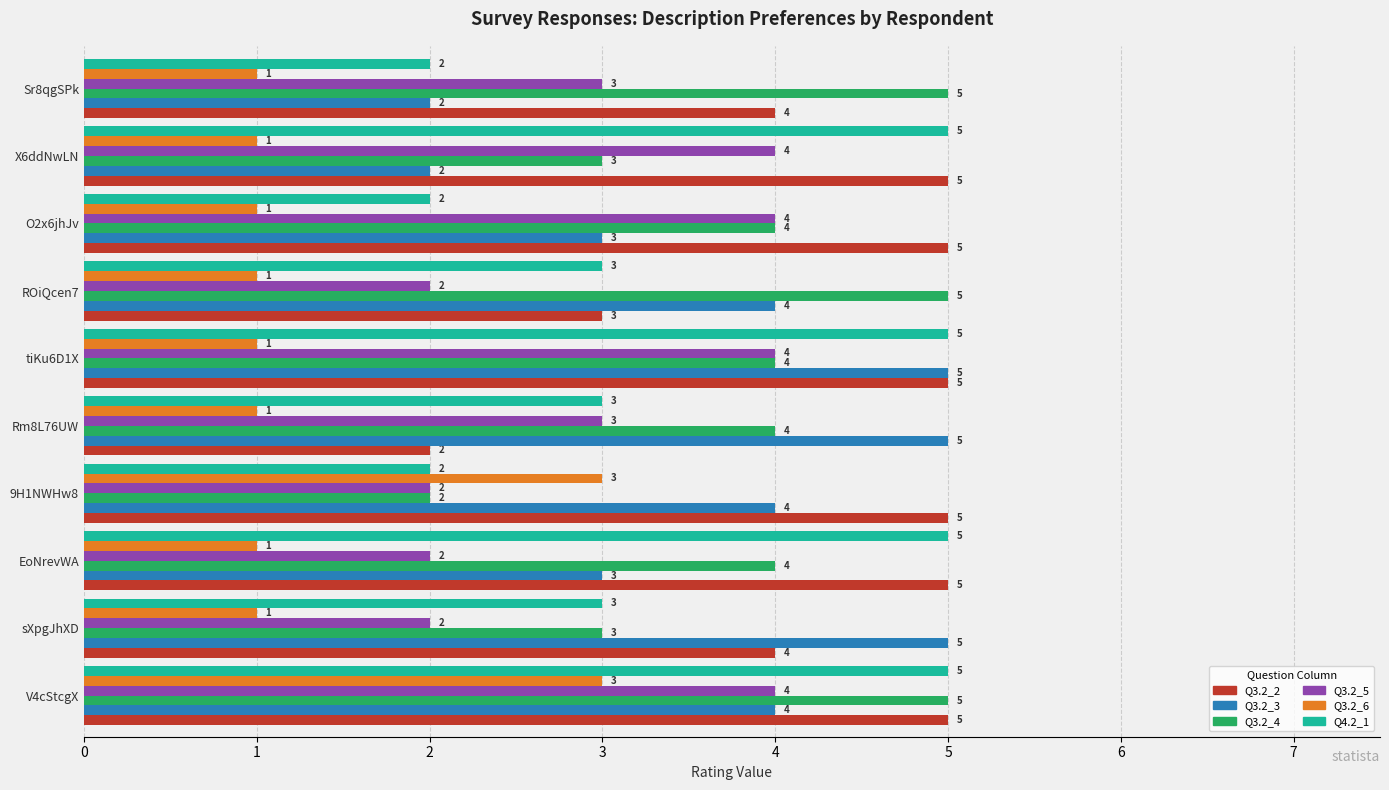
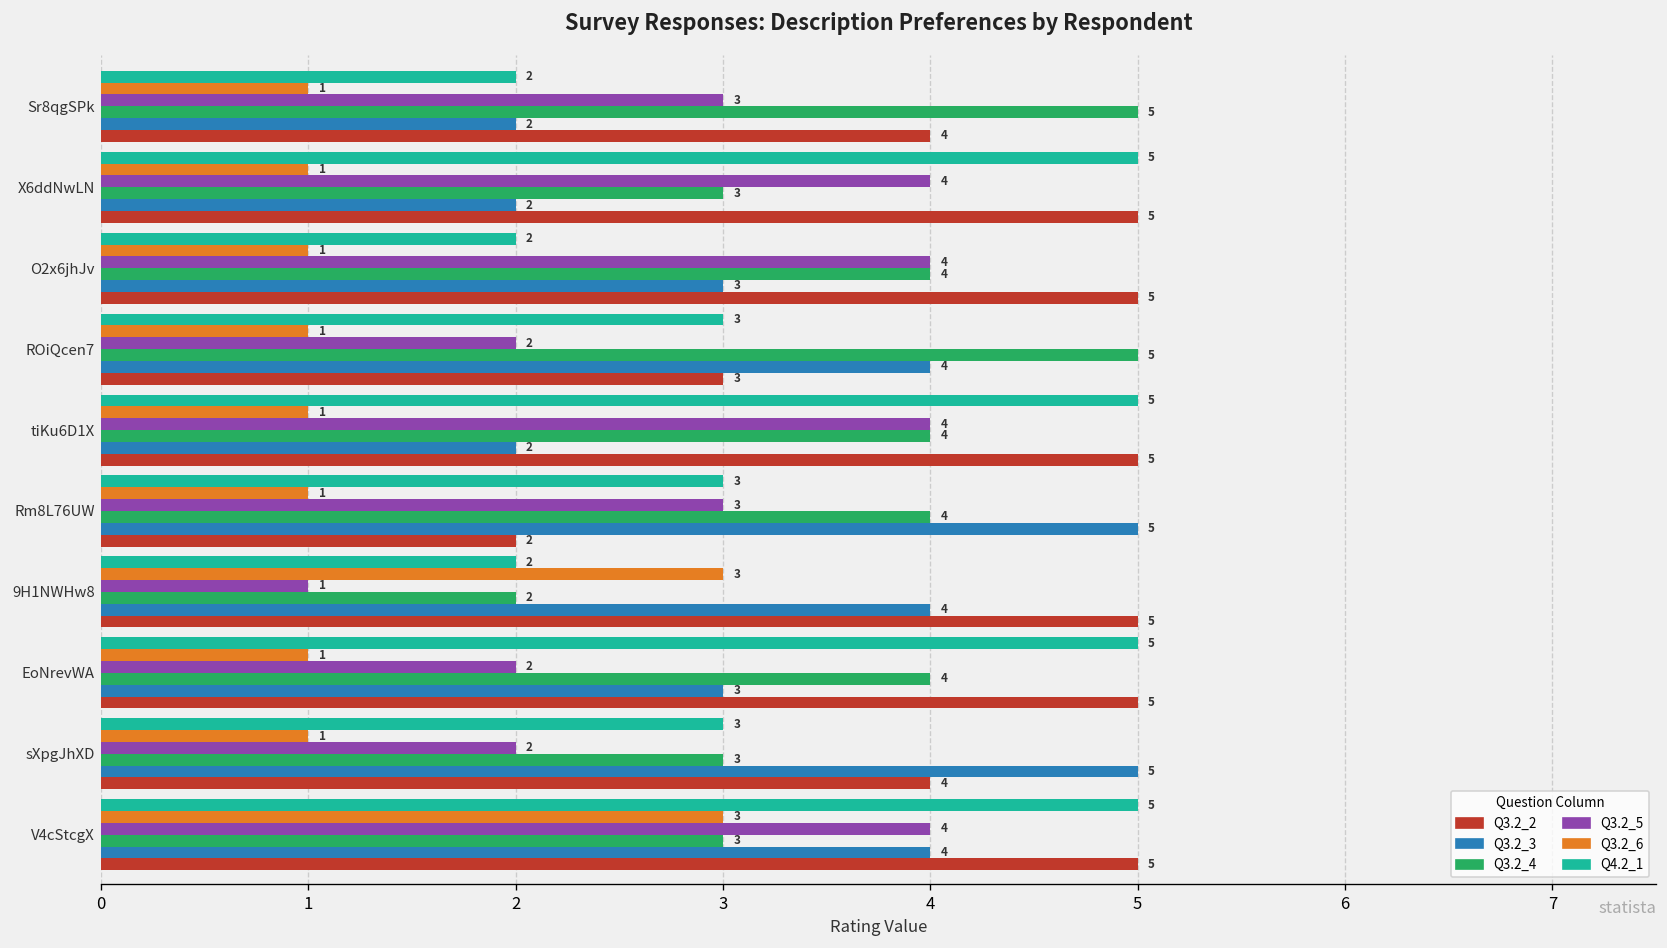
Q3.2_3, tiKu6D1X: 5 -> 2
Q3.2_5, 9H1NWHw8: 2 -> 1
Q3.2_4, V4cStcgX: 5 -> 3
